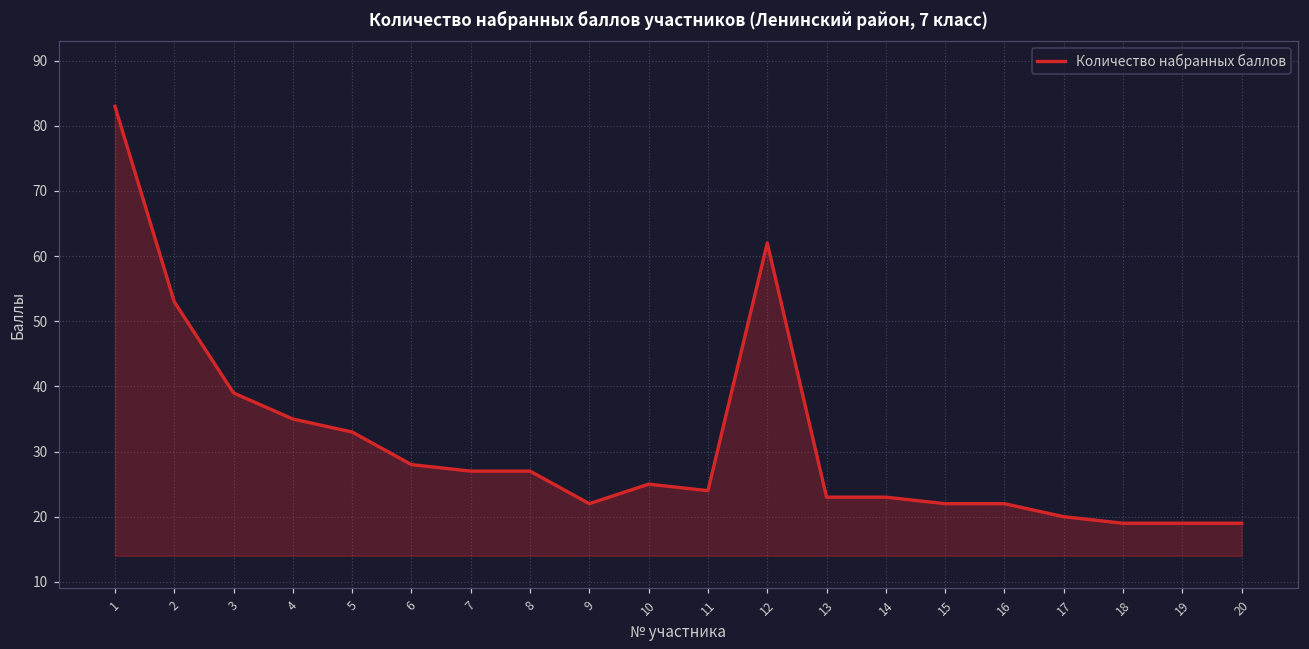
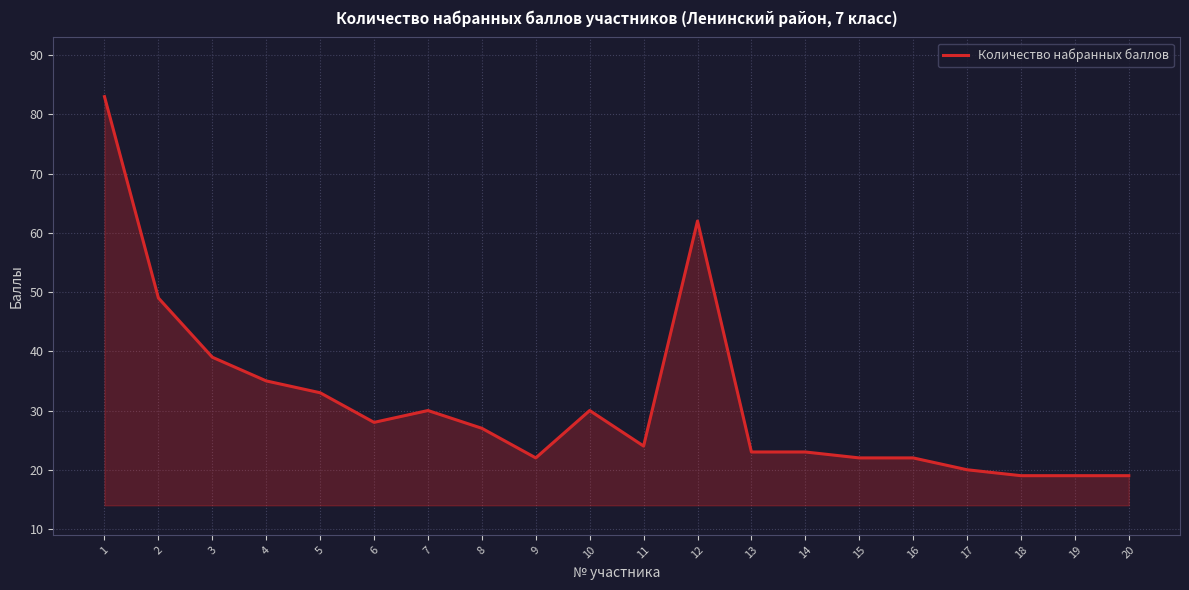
2: 53 -> 49
7: 27 -> 30
10: 25 -> 30
